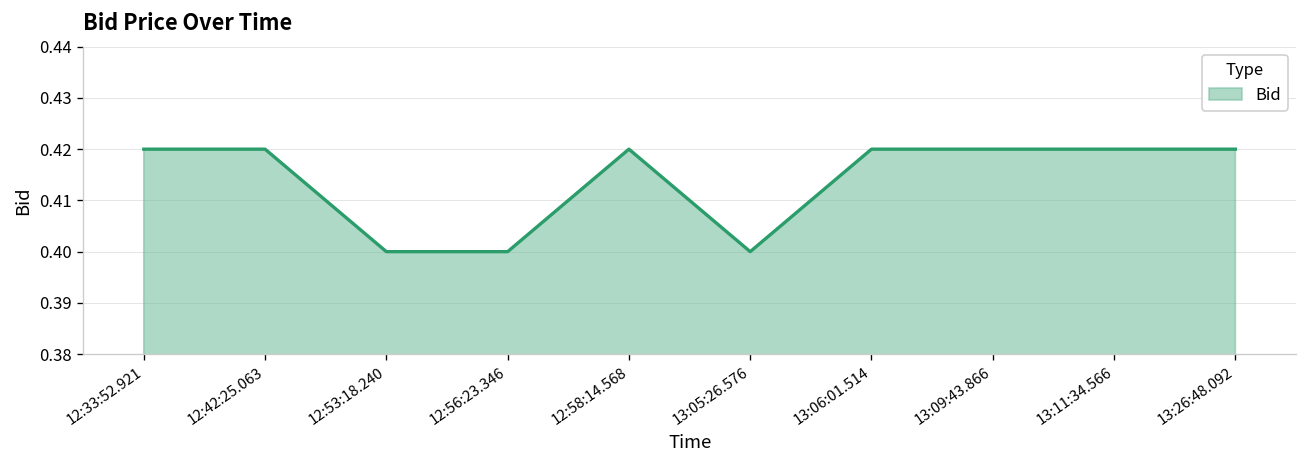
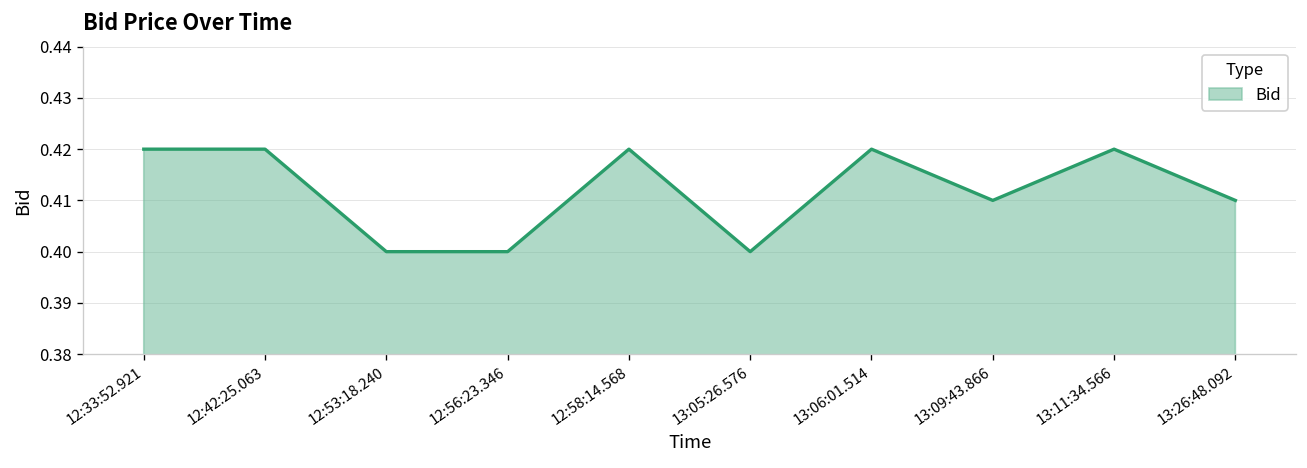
13:09:43.866: 0.42 -> 0.41
13:26:48.092: 0.42 -> 0.41
